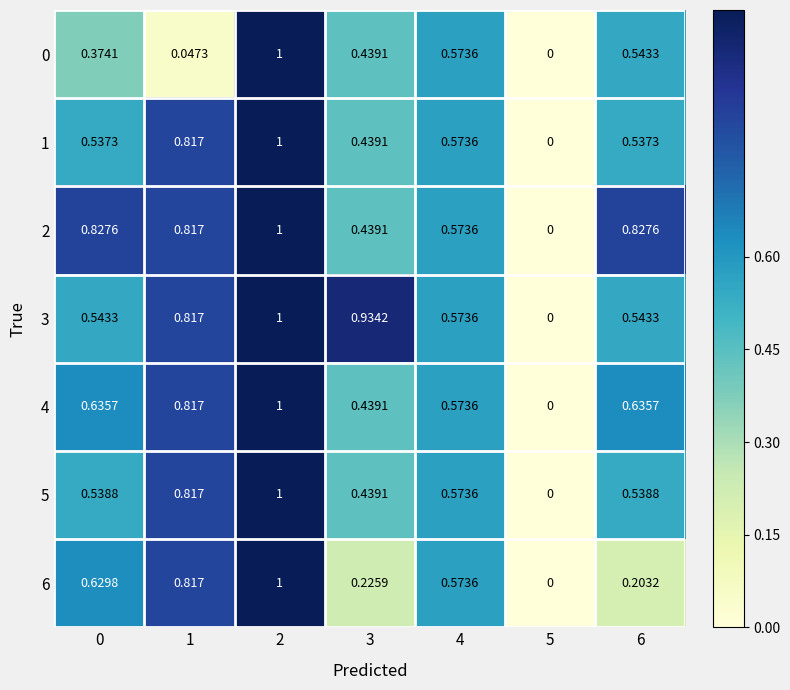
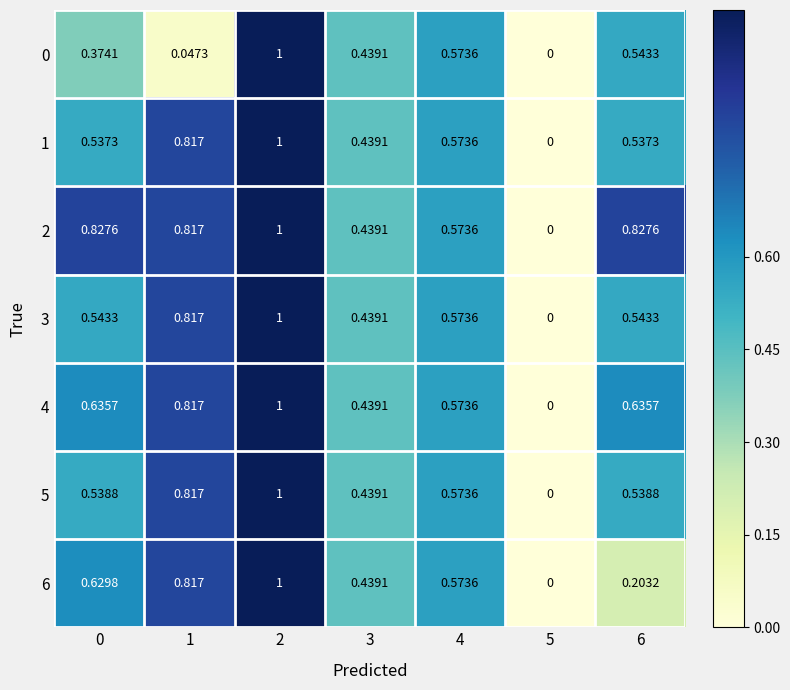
3, 3: 0.9342 -> 0.4391
6, 3: 0.2259 -> 0.4391
